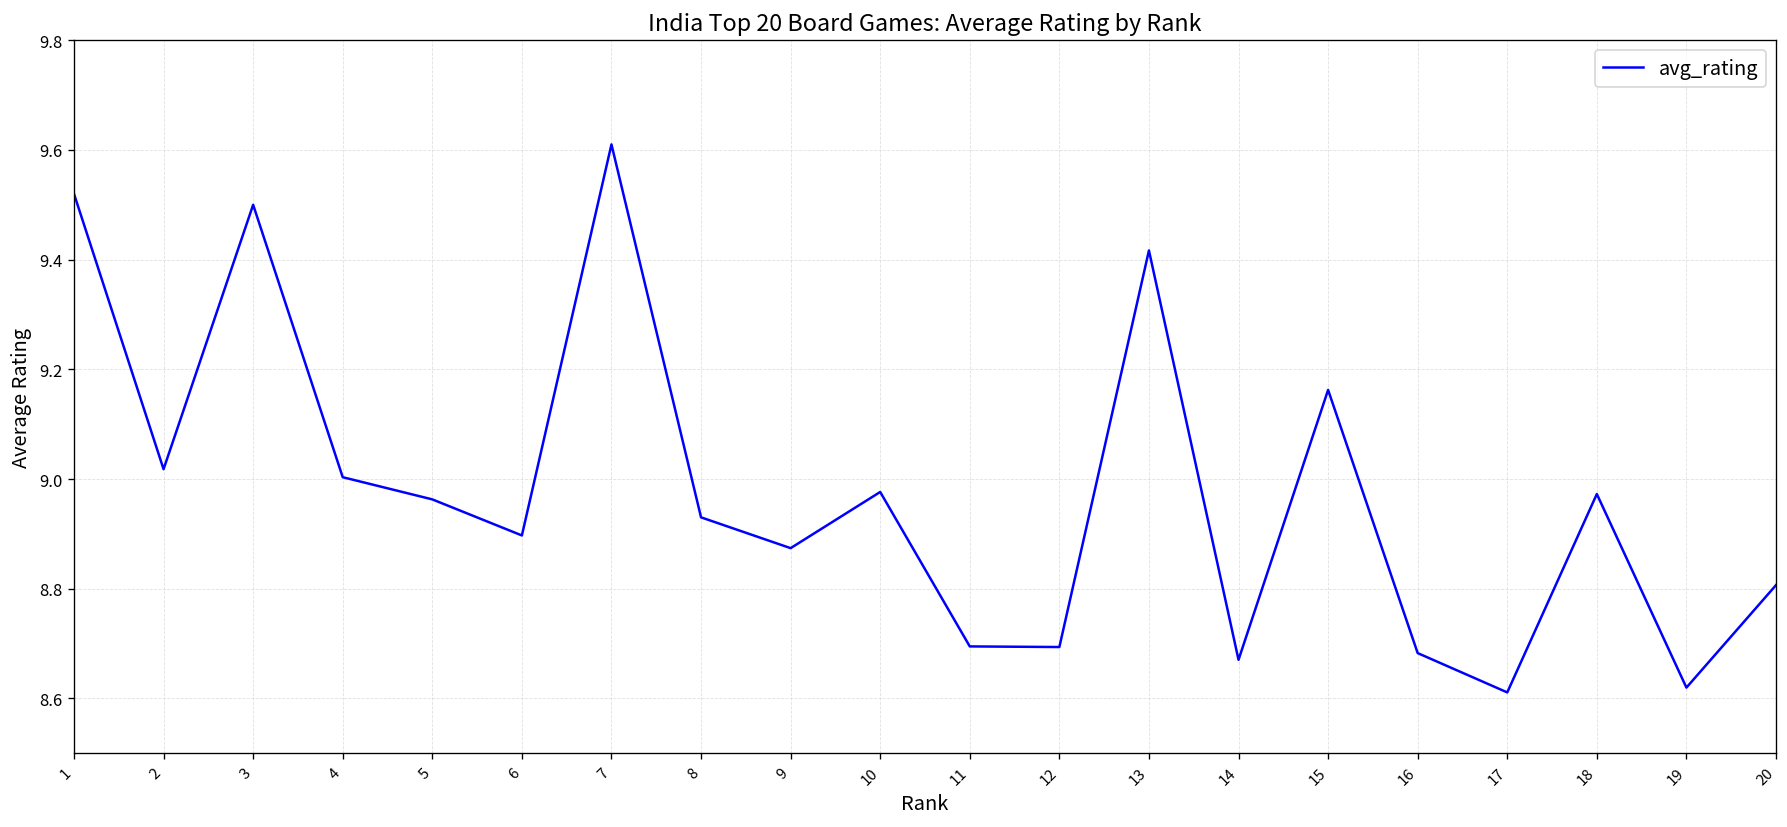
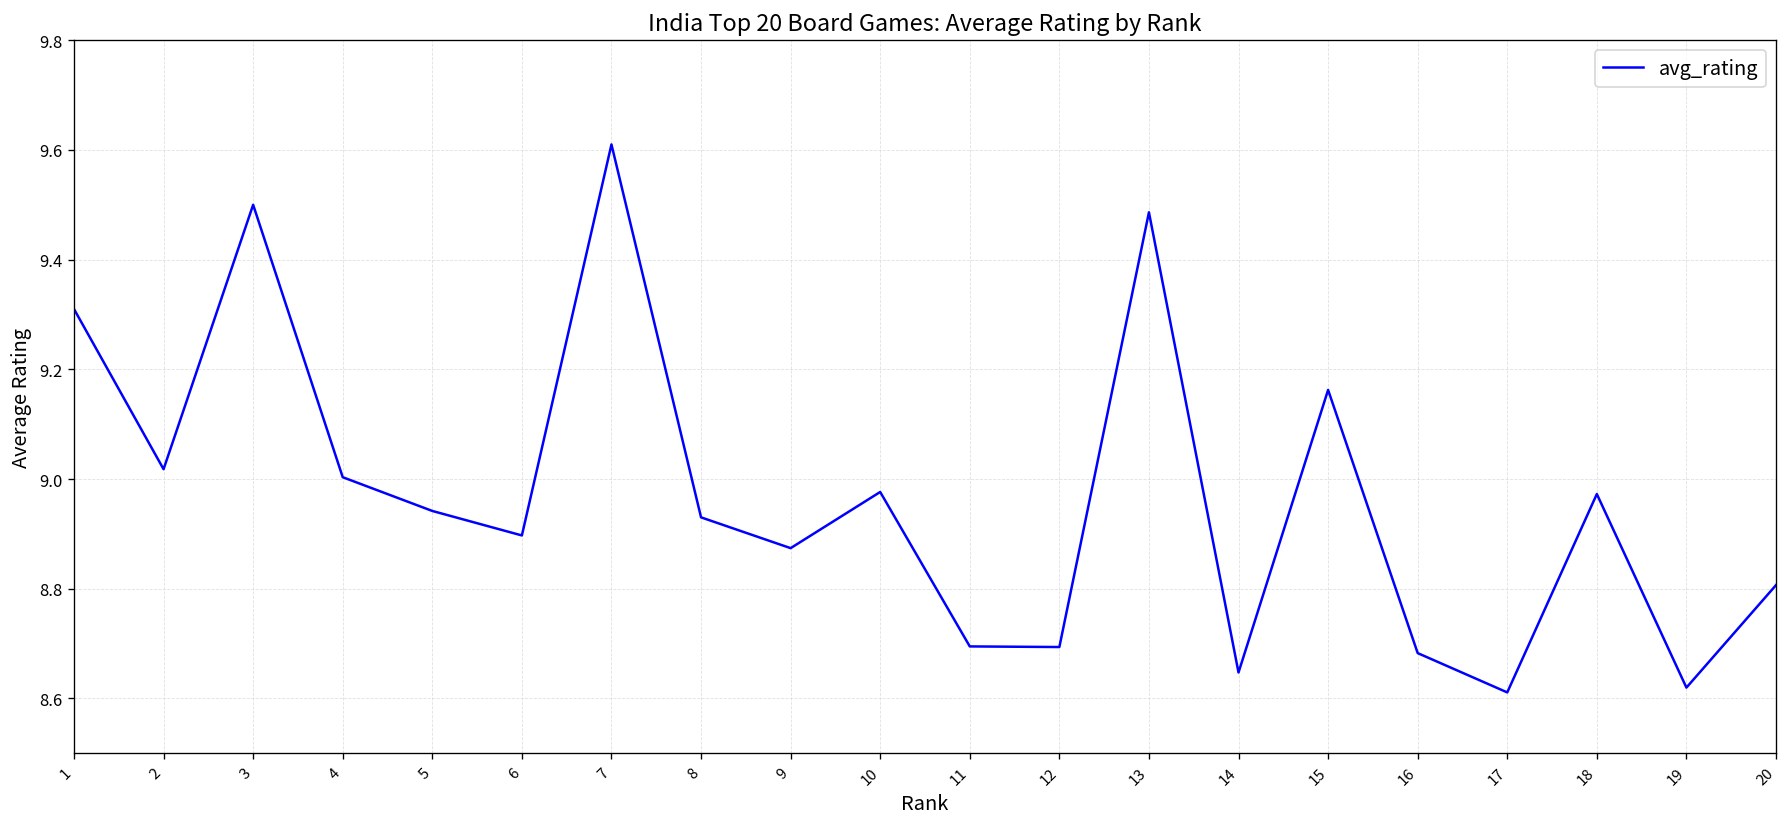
1: 9.52 -> 9.31
5: 8.96 -> 8.94
13: 9.42 -> 9.49
14: 8.67 -> 8.65
